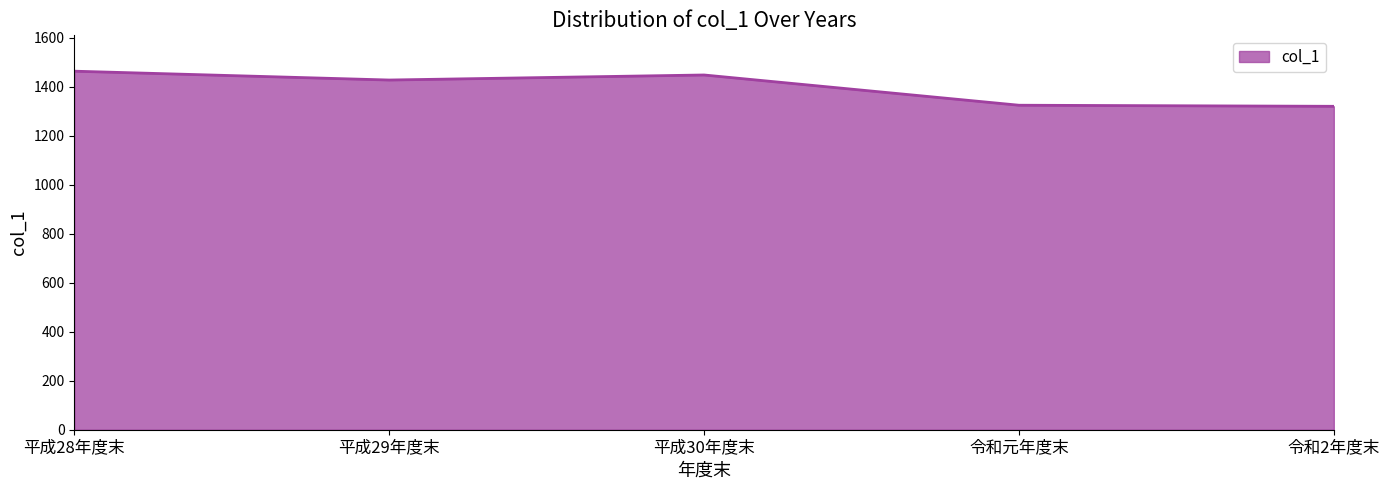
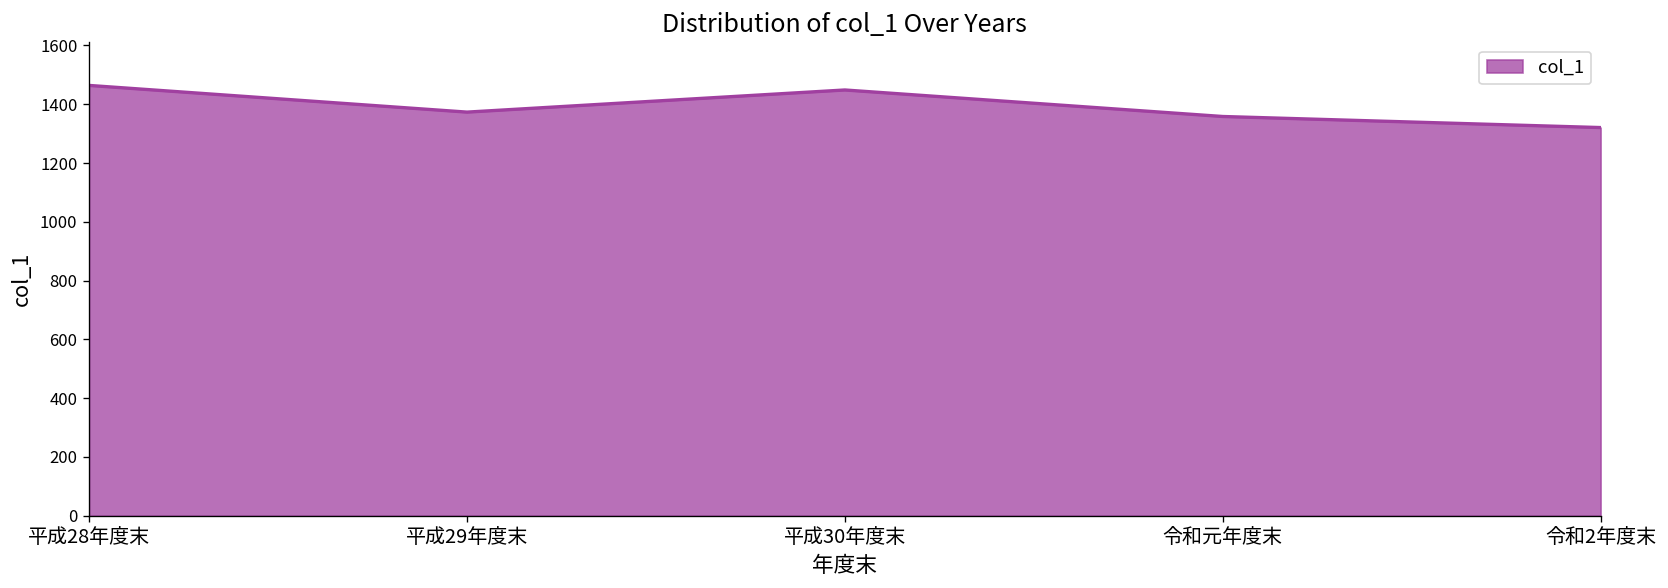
平成29年度末: 1430 -> 1370
令和元年度末: 1330 -> 1360
